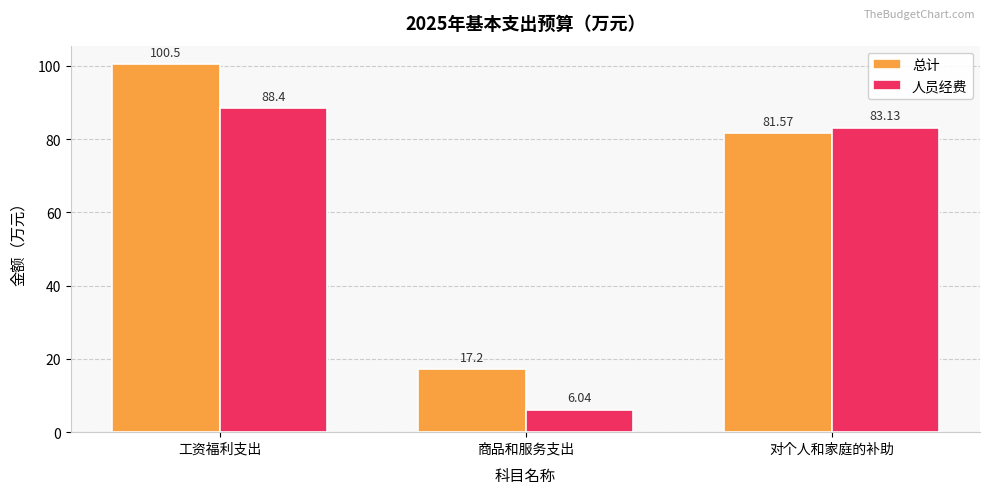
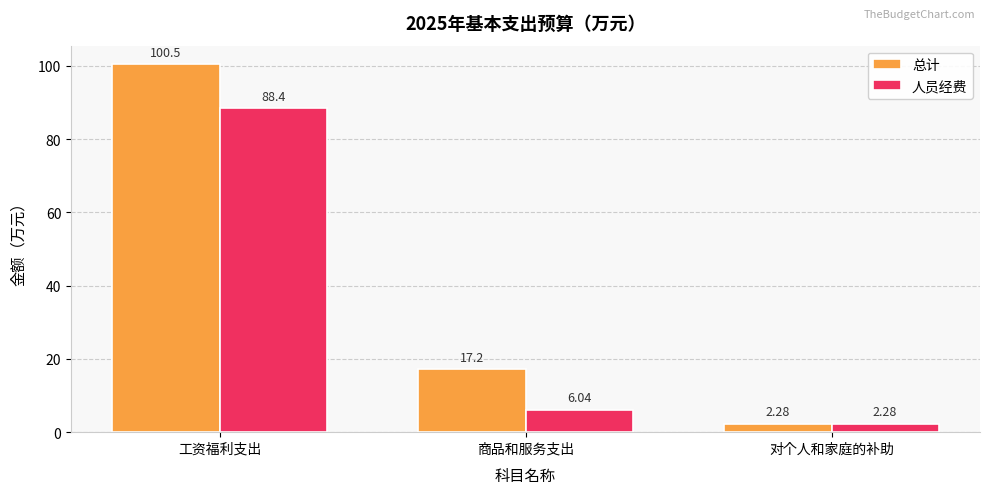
总计, 对个人和家庭的补助: 81.57 -> 2.28
人员经费, 对个人和家庭的补助: 83.13 -> 2.28
